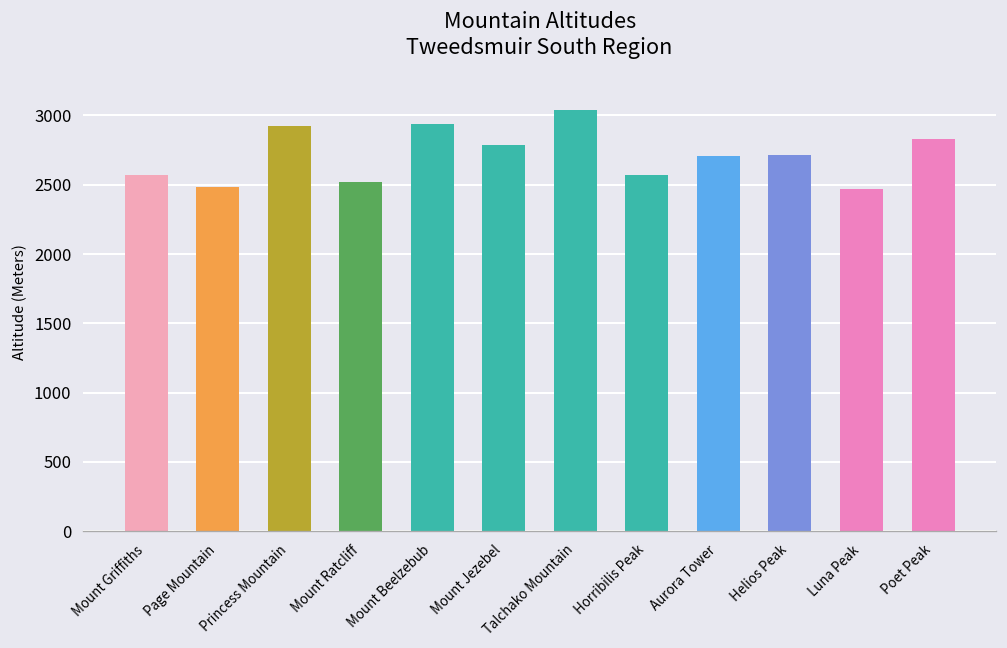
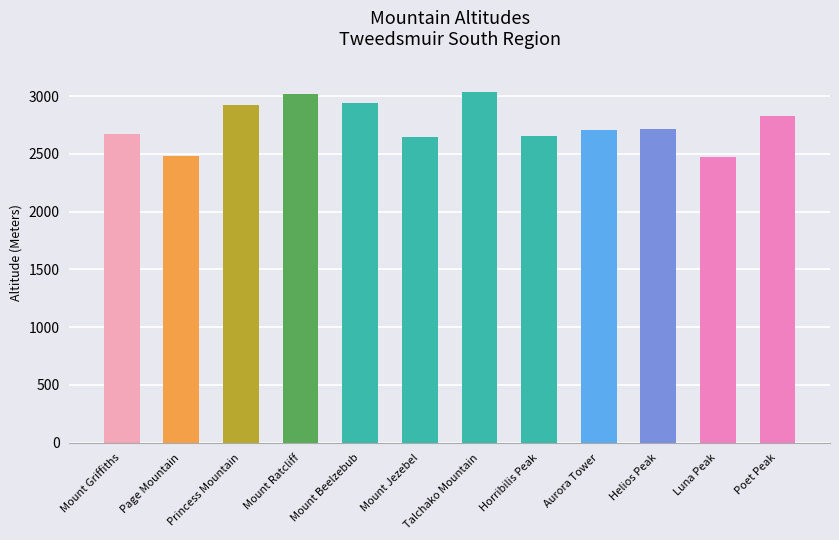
Mount Griffiths: 2570 -> 2670
Mount Ratcliff: 2520 -> 3020
Mount Jezebel: 2790 -> 2650
Horribilis Peak: 2570 -> 2650
